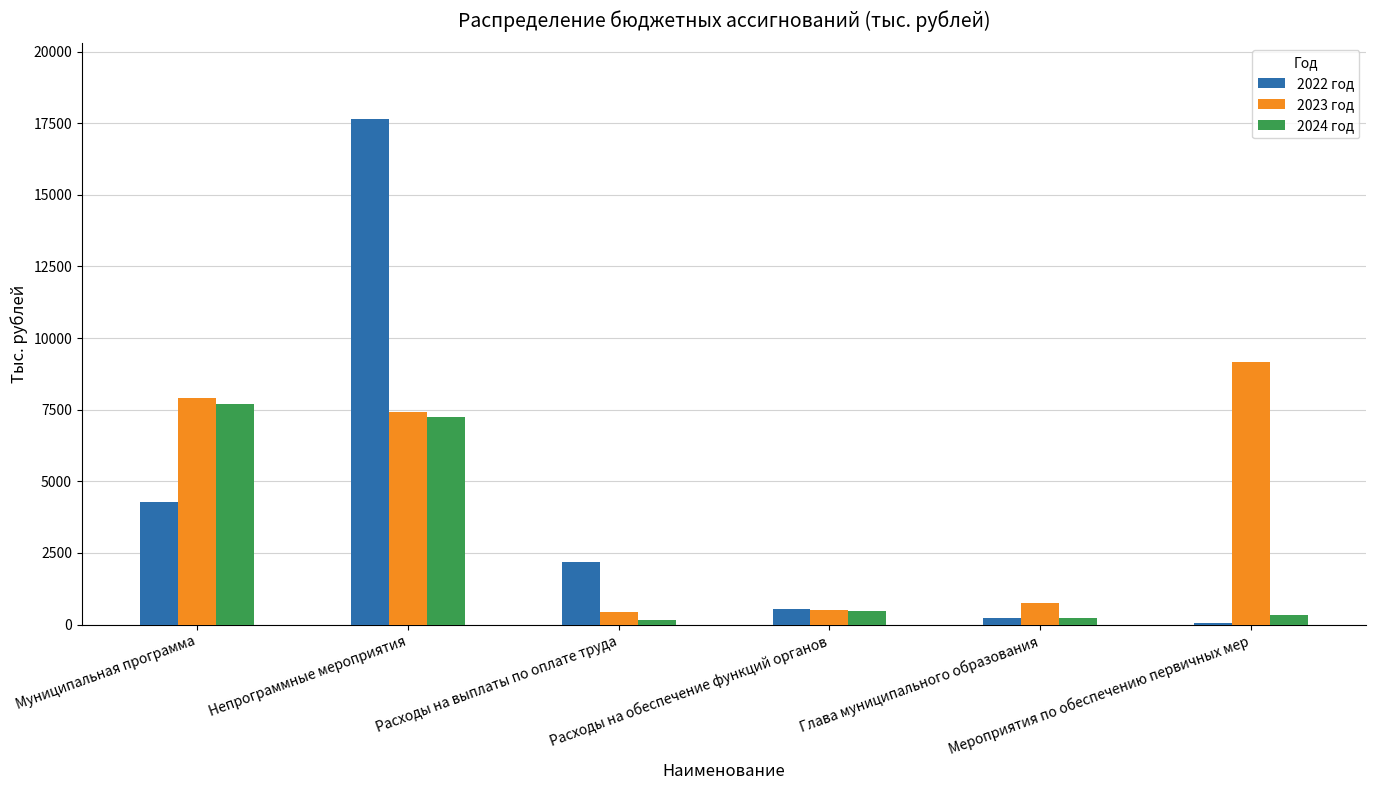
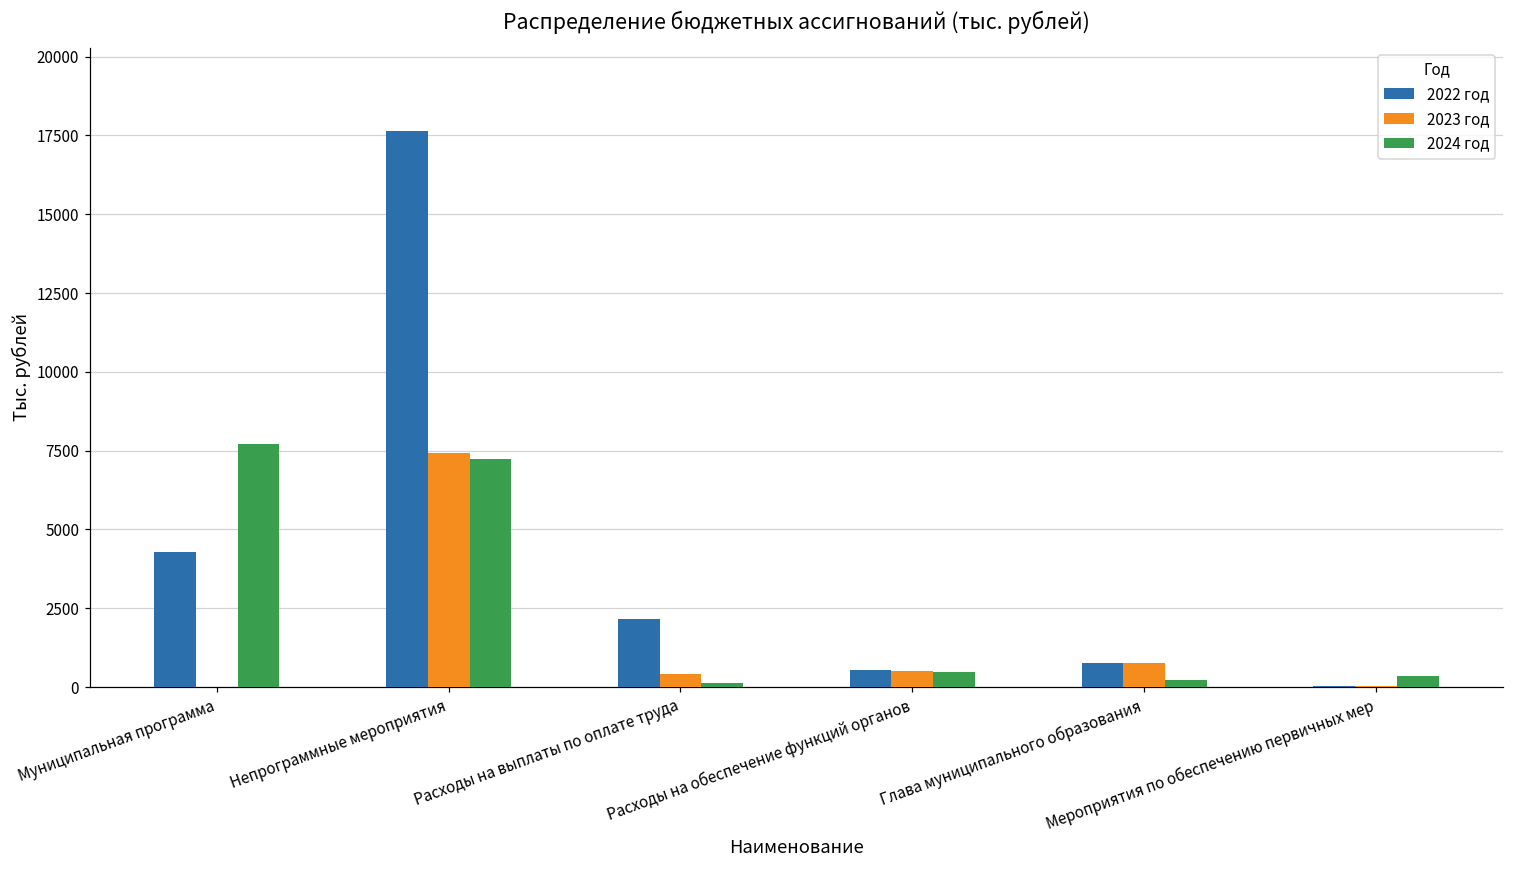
2023 год, Муниципальная программа: 7900 -> 0
2022 год, Глава муниципального образования: 200 -> 800
2023 год, Мероприятия по обеспечению первичных мер: 9200 -> 0
